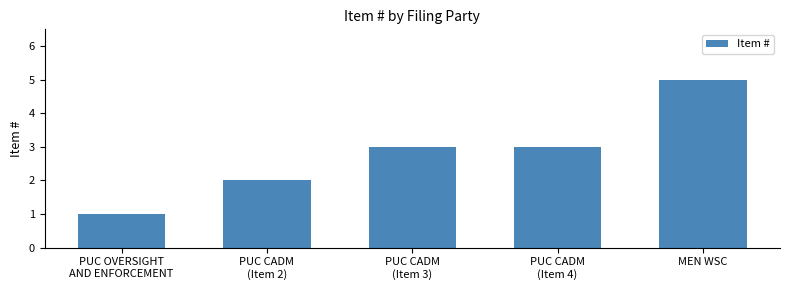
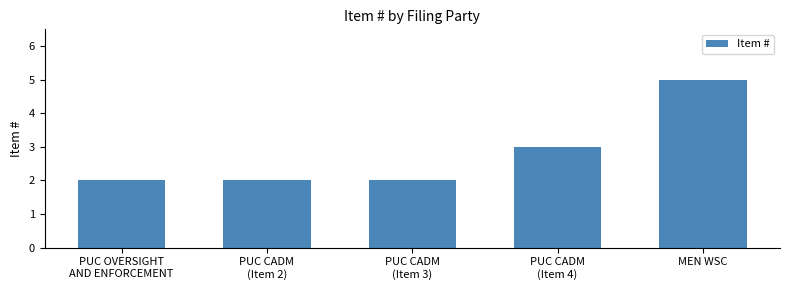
PUC OVERSIGHT AND ENFORCEMENT: 1 -> 2
PUC CADM (Item 3): 3 -> 2
